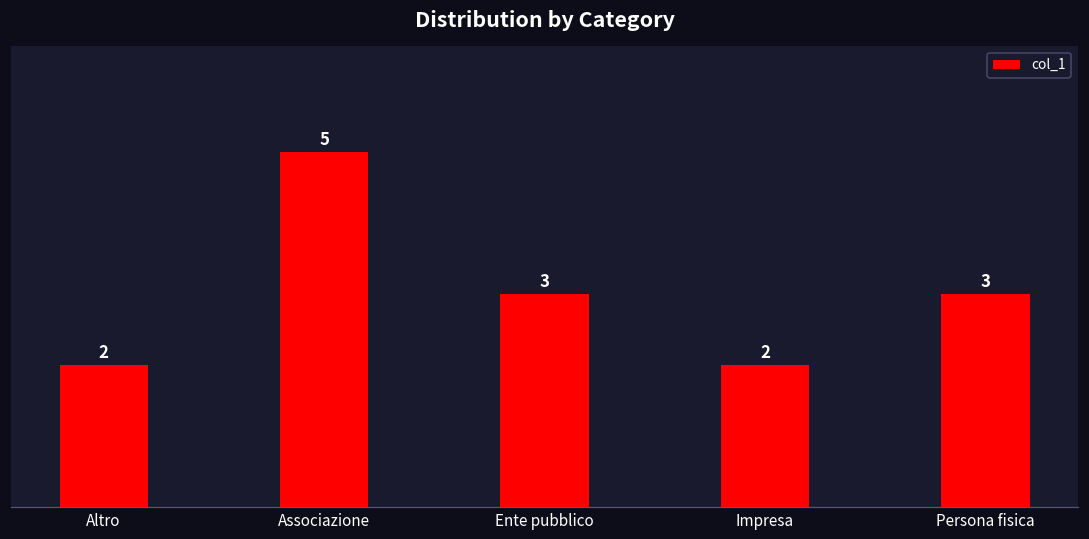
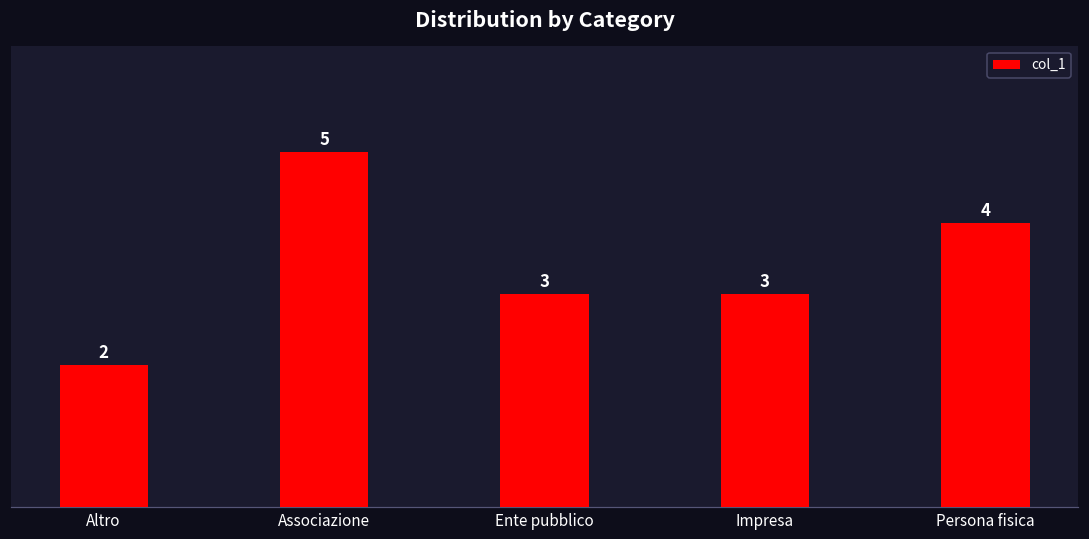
Impresa: 2 -> 3
Persona fisica: 3 -> 4
